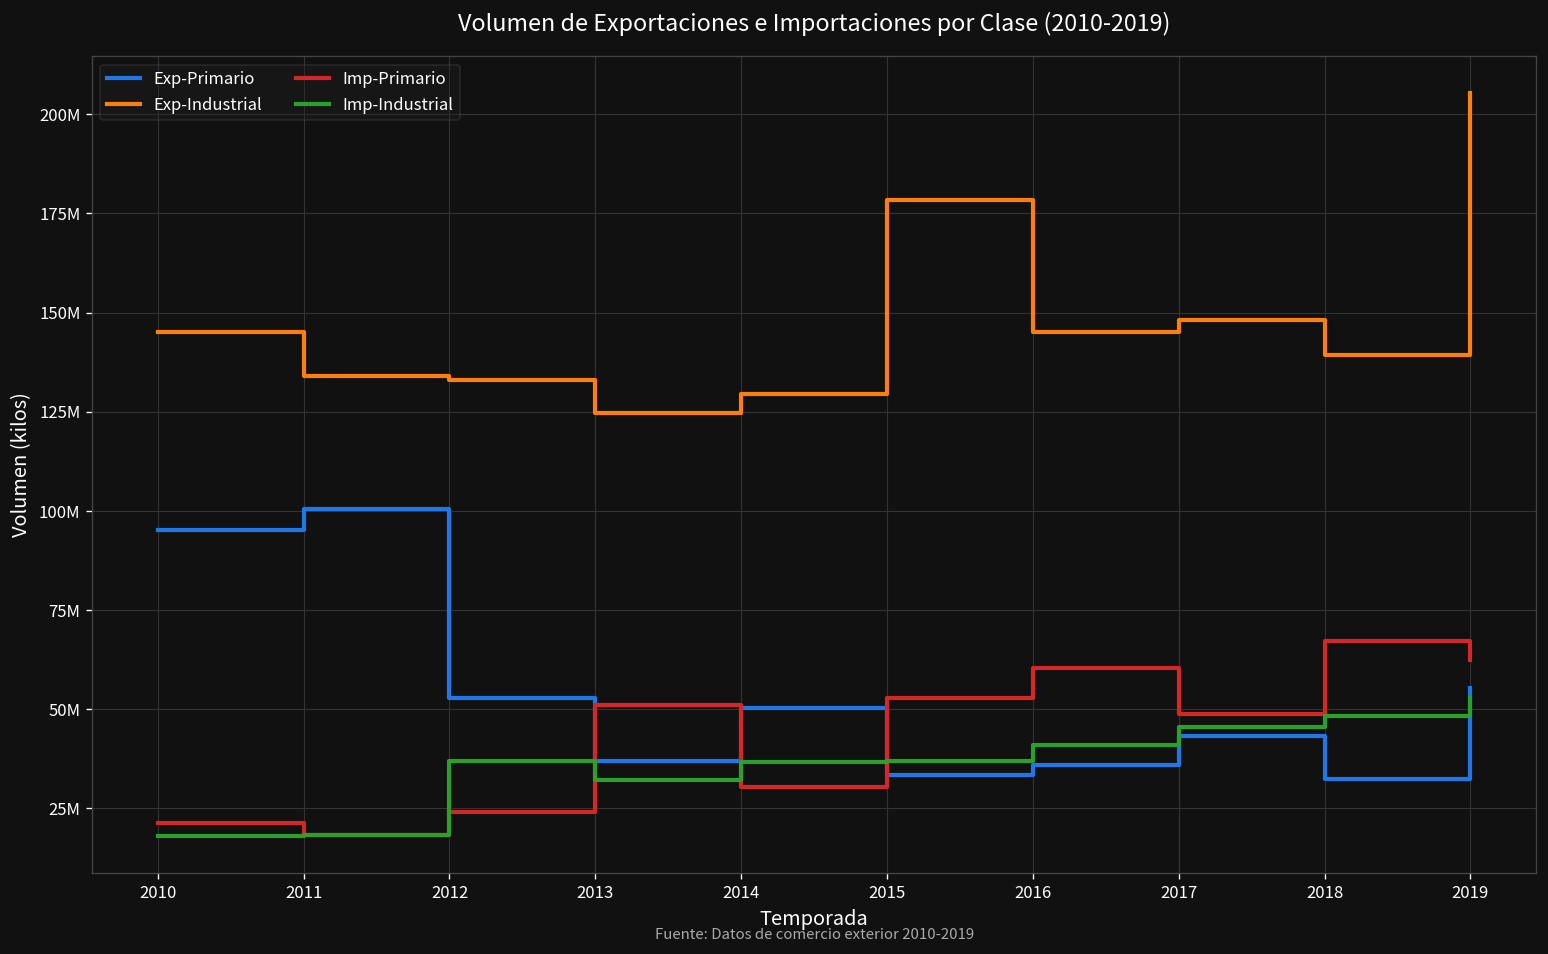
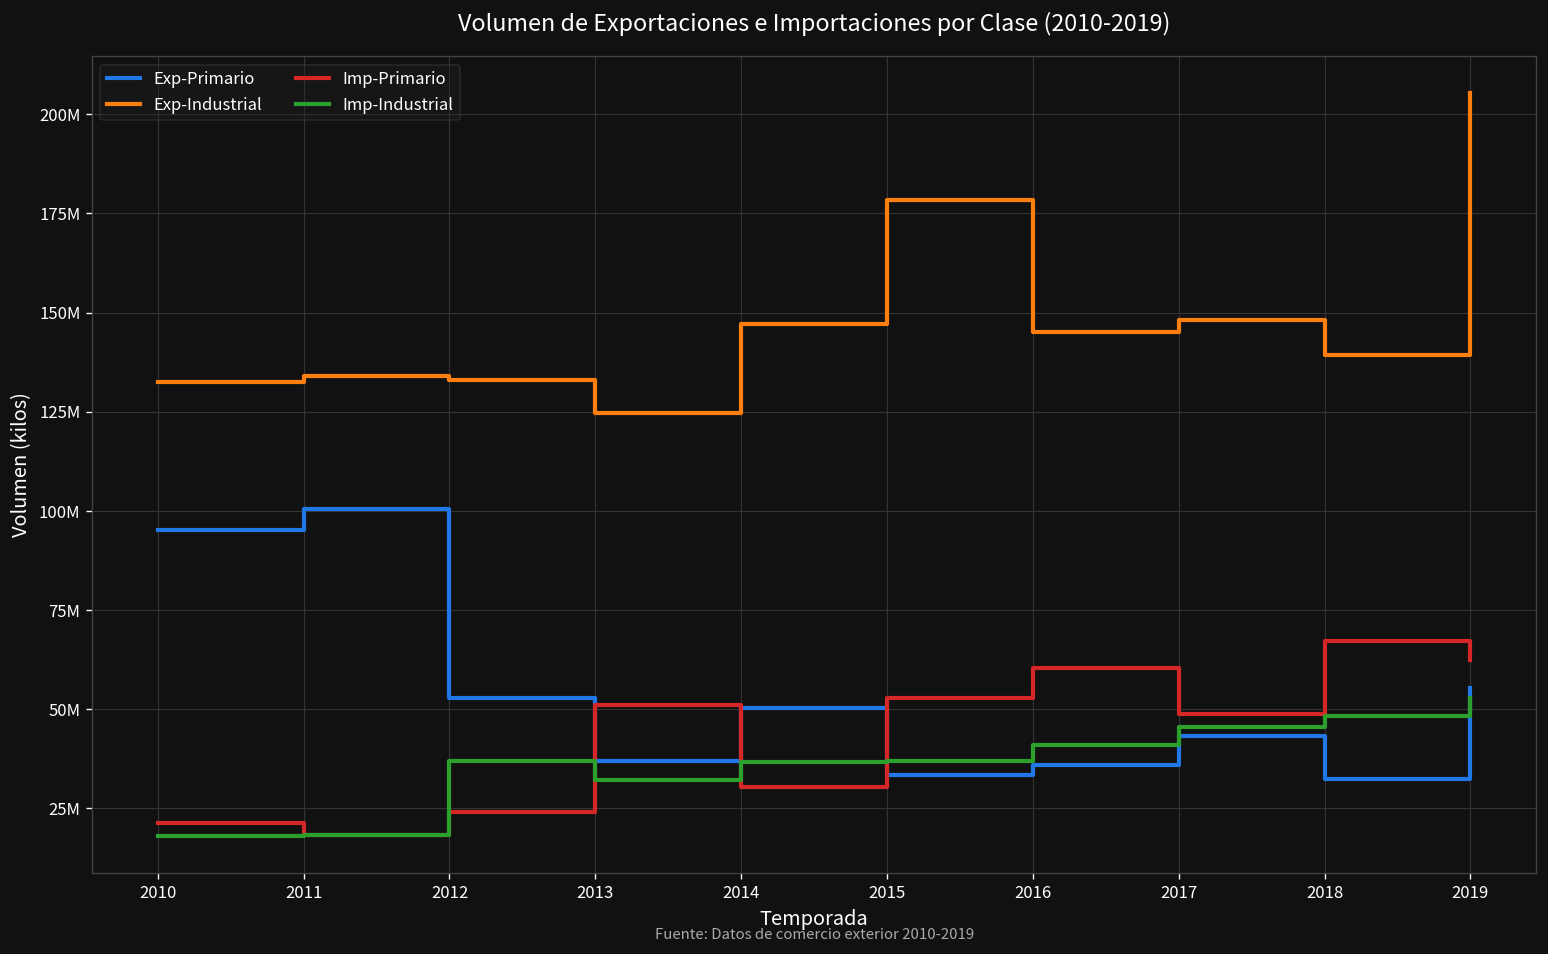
Exp-Industrial, 2010: 145000000 -> 132000000
Exp-Industrial, 2014: 129000000 -> 147000000
